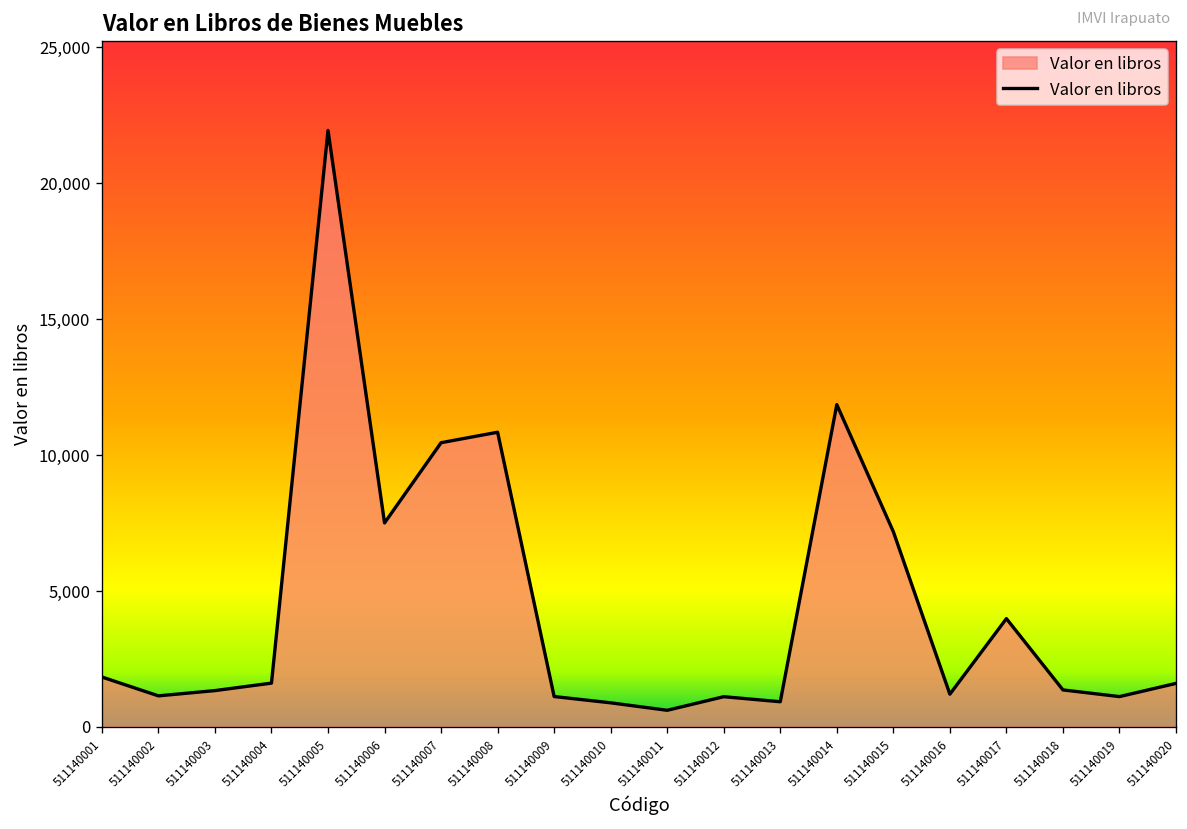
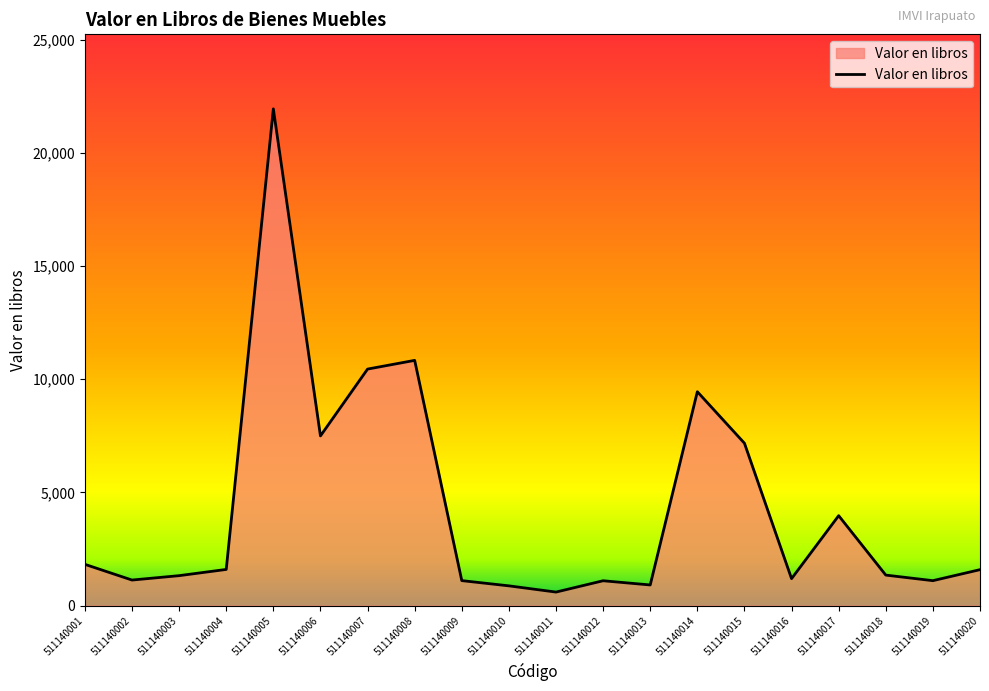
511140014: 11,900 -> 9,500
